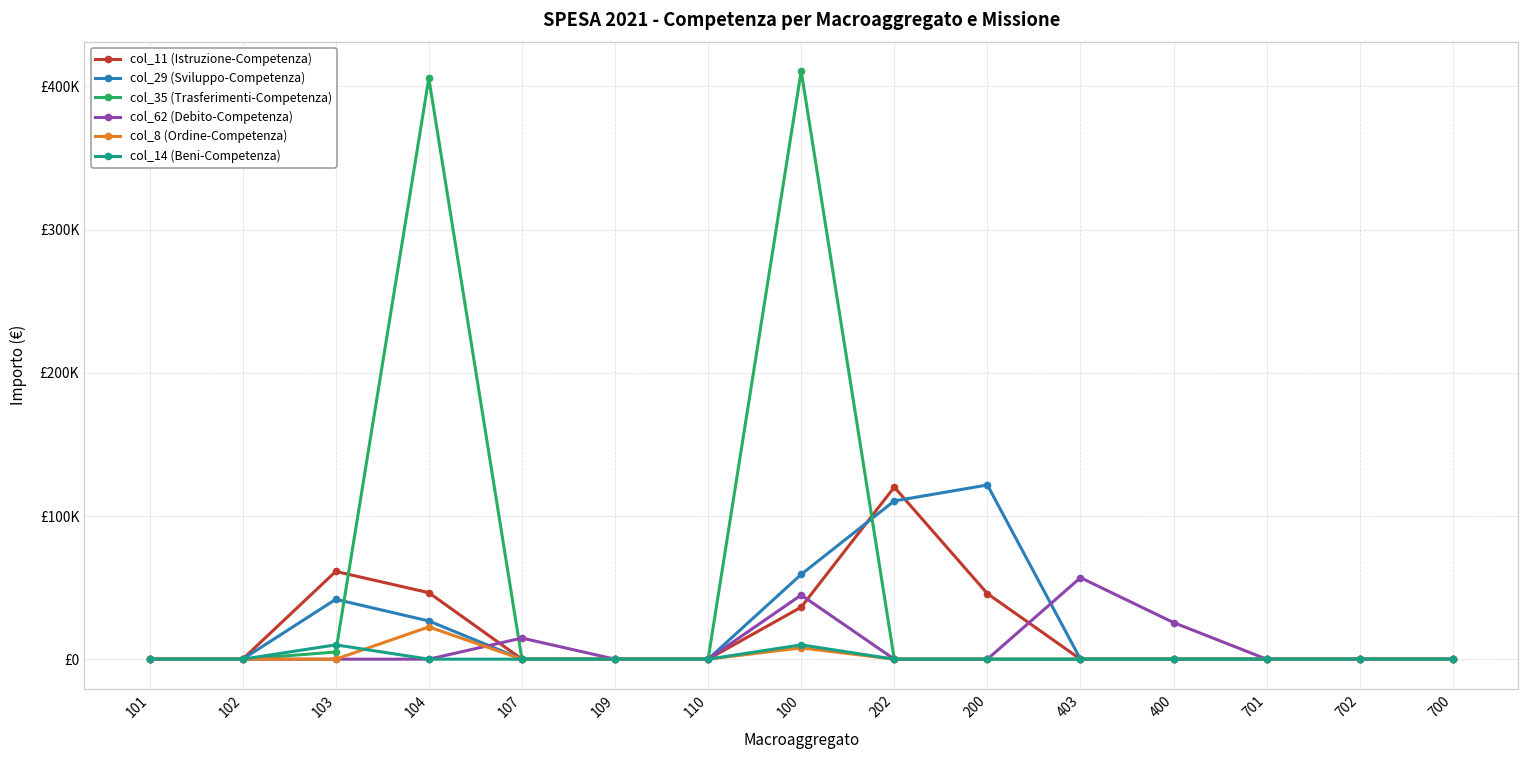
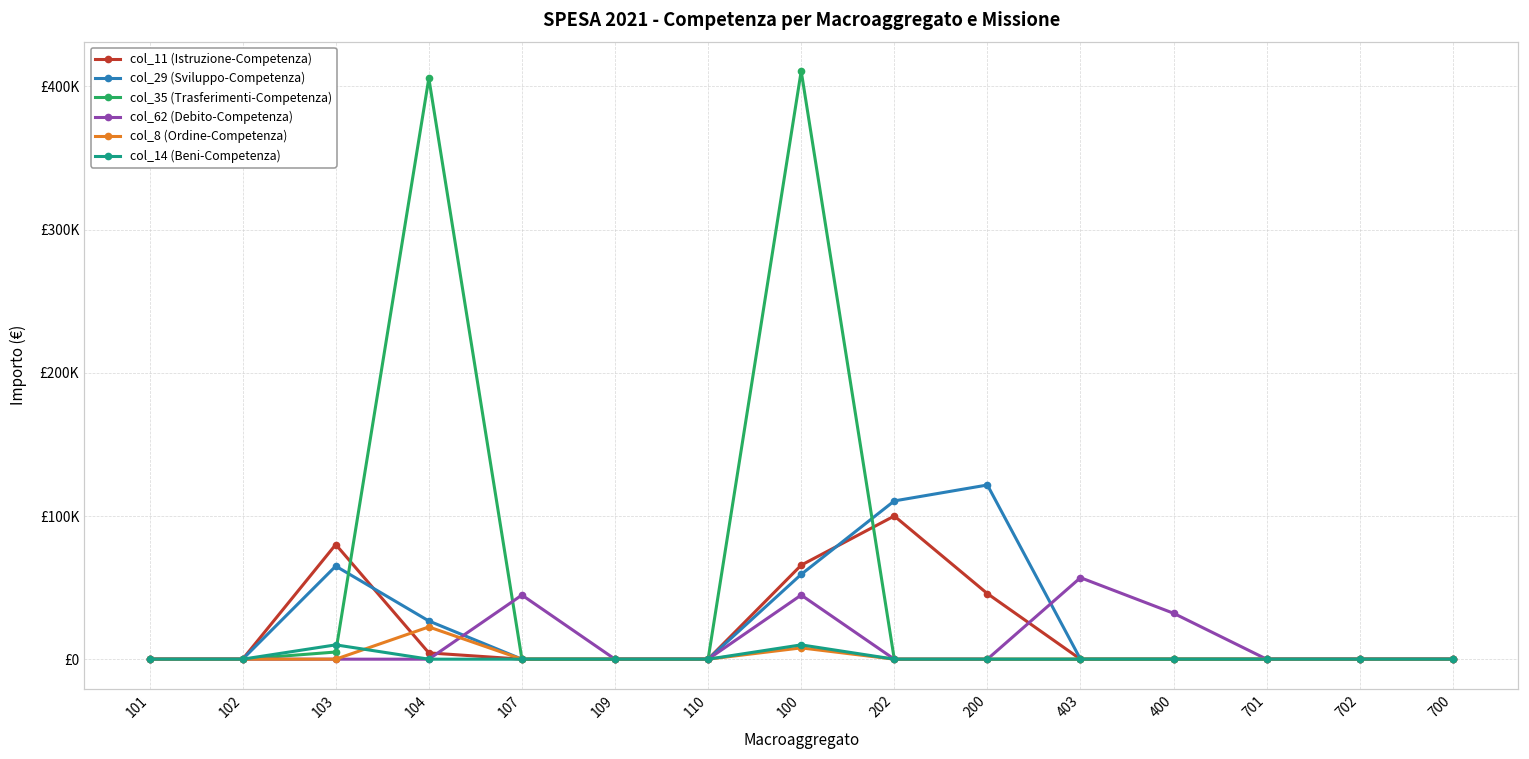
col_11 (Istruzione-Competenza), 103: £61000 -> £80000
col_29 (Sviluppo-Competenza), 103: £42000 -> £65000
col_11 (Istruzione-Competenza), 104: £46000 -> £4000
col_62 (Debito-Competenza), 107: £15000 -> £45000
col_11 (Istruzione-Competenza), 100: £36000 -> £66000
col_11 (Istruzione-Competenza), 202: £120000 -> £100000
col_62 (Debito-Competenza), 400: £26000 -> £32000
